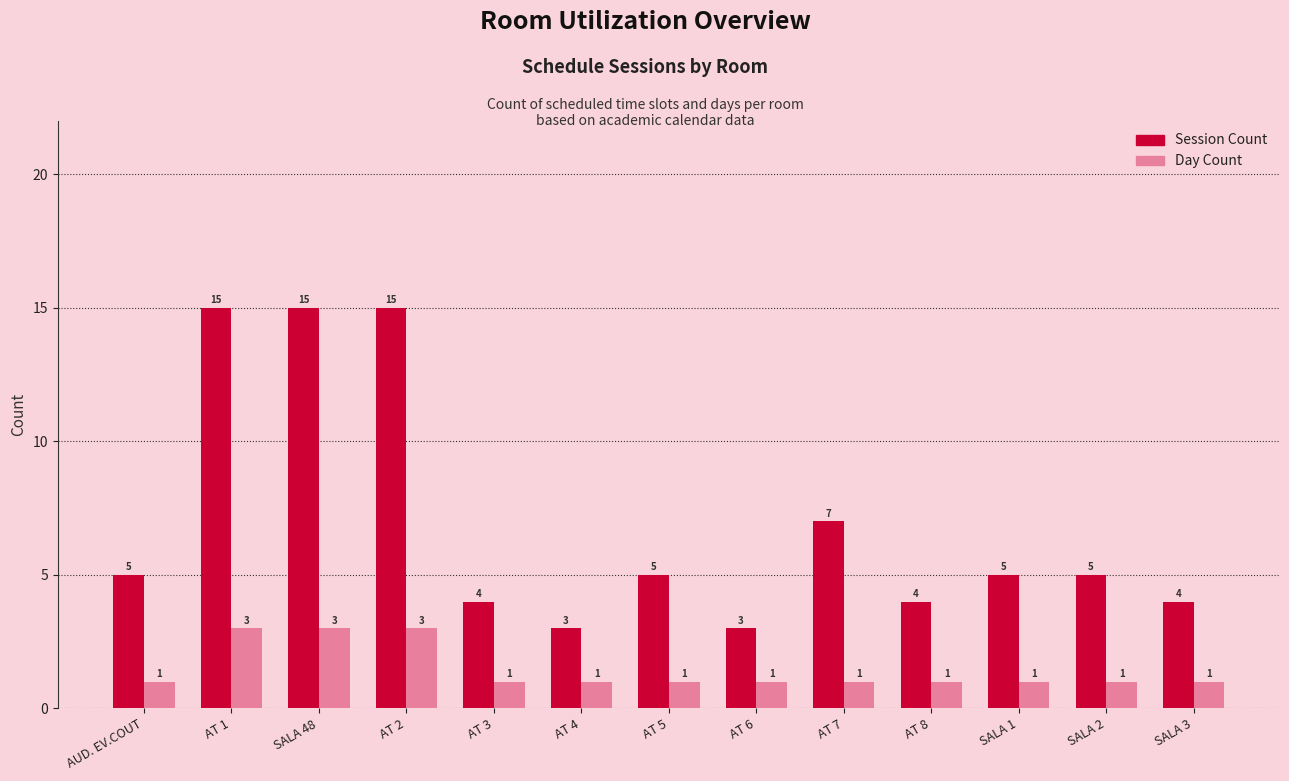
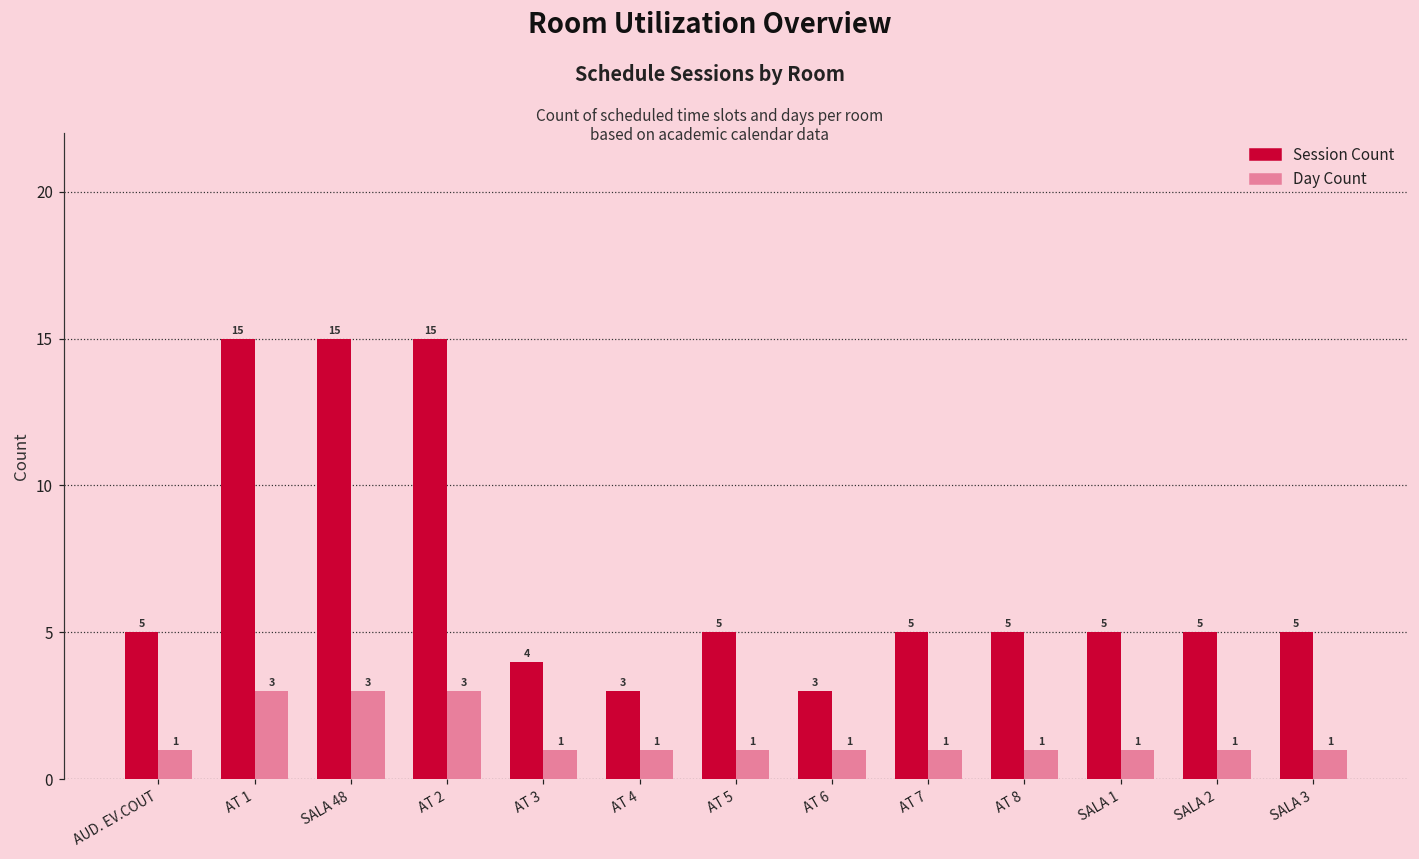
Session Count, AT 7: 7 -> 5
Session Count, AT 8: 4 -> 5
Session Count, SALA 3: 4 -> 5
